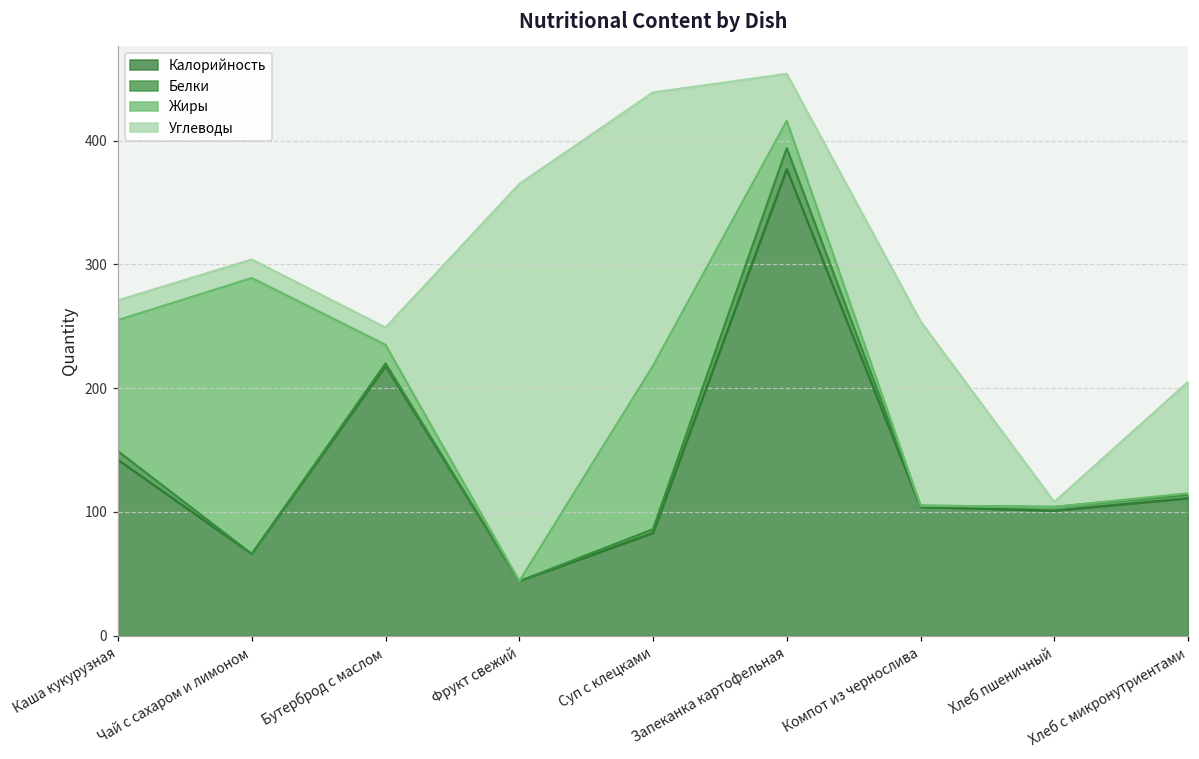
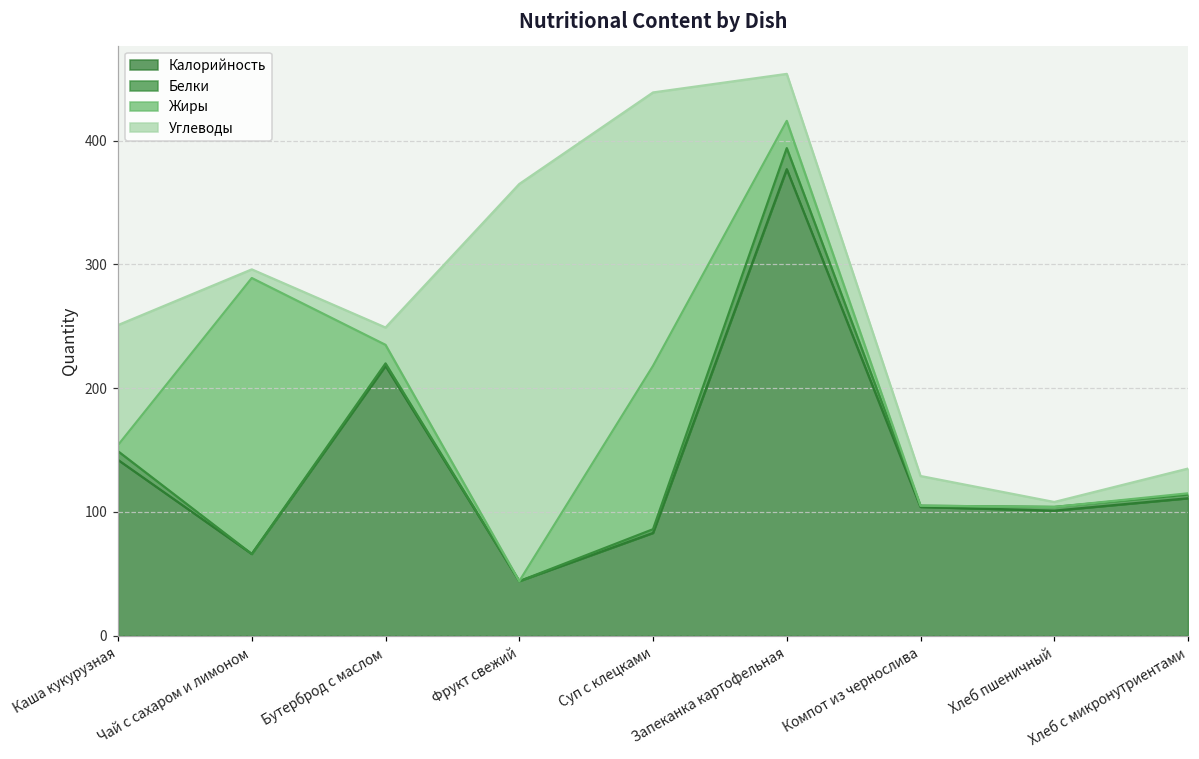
Жиры, Каша кукурузная: 106 -> 5
Углеводы, Каша кукурузная: 16 -> 97
Углеводы, Чай с сахаром и лимоном: 15 -> 7
Углеводы, Компот из чернослива: 149 -> 24
Углеводы, Хлеб с микронутриентами: 90 -> 20
